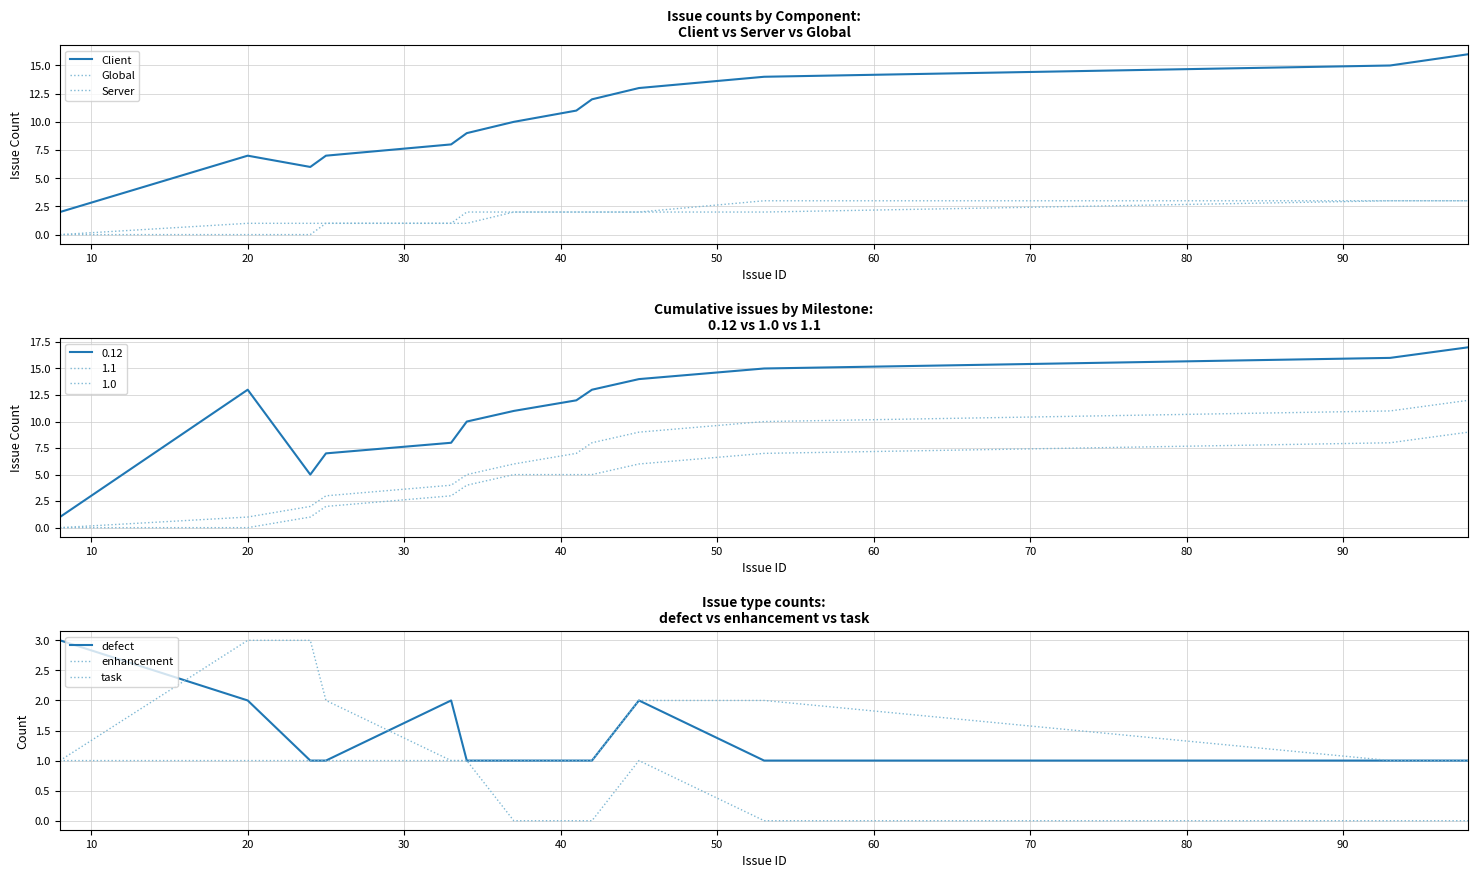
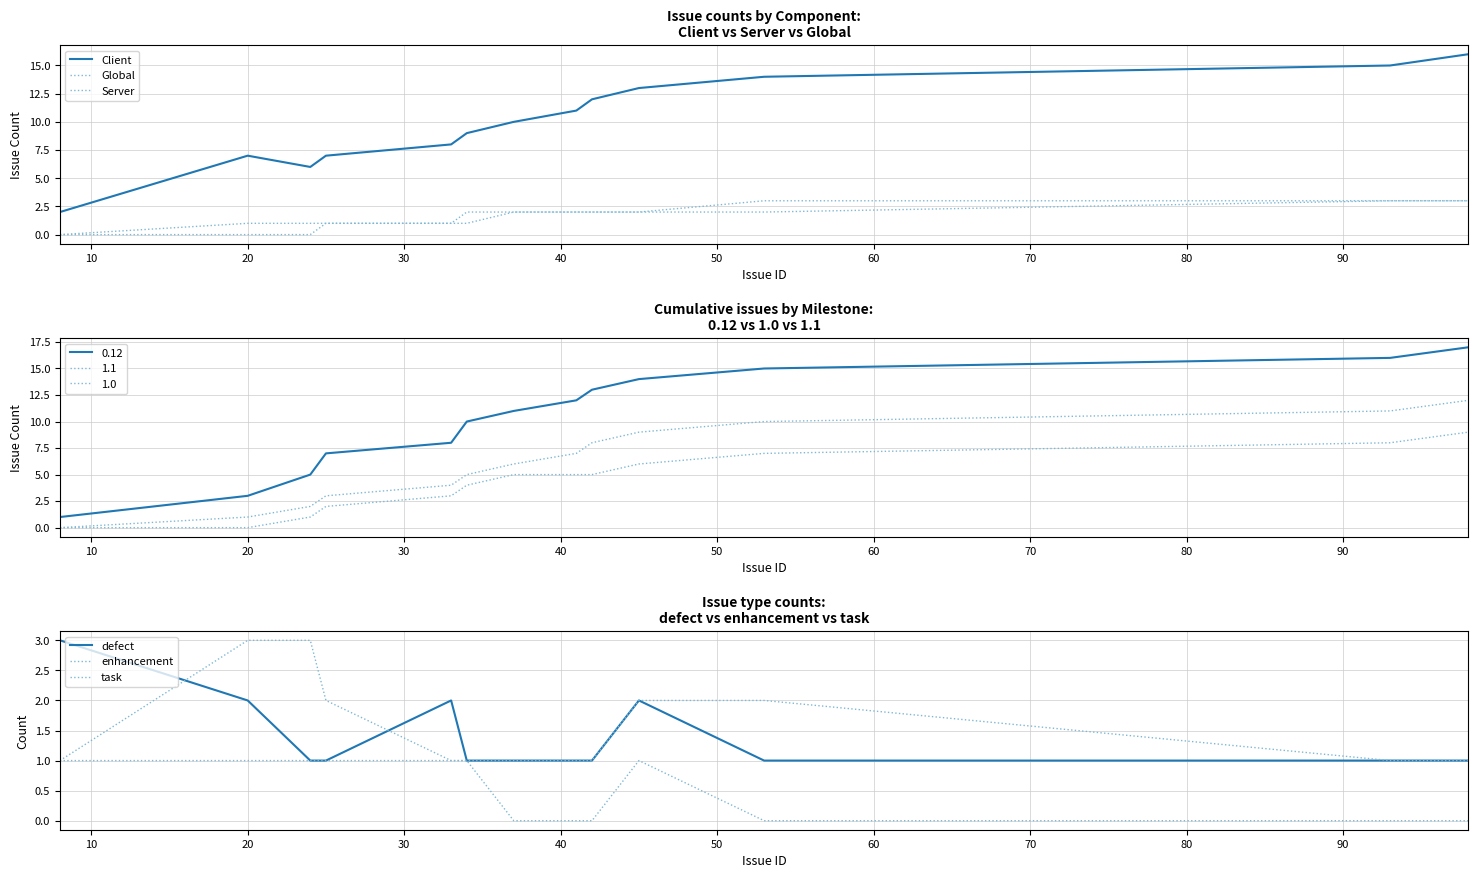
Cumulative issues by Milestone: 0.12 vs 1.0 vs 1.1, 0.12, 20: 13 -> 3
